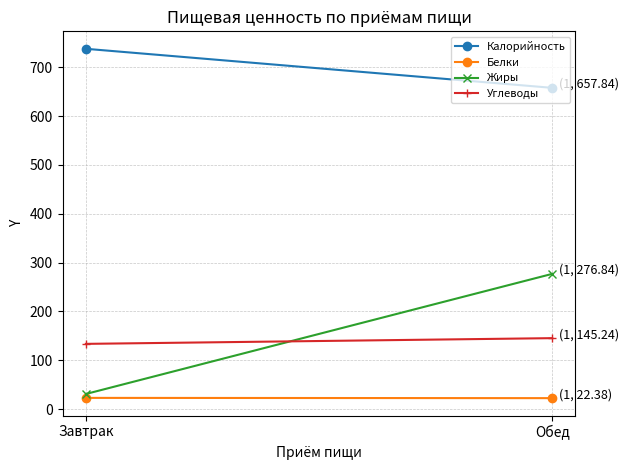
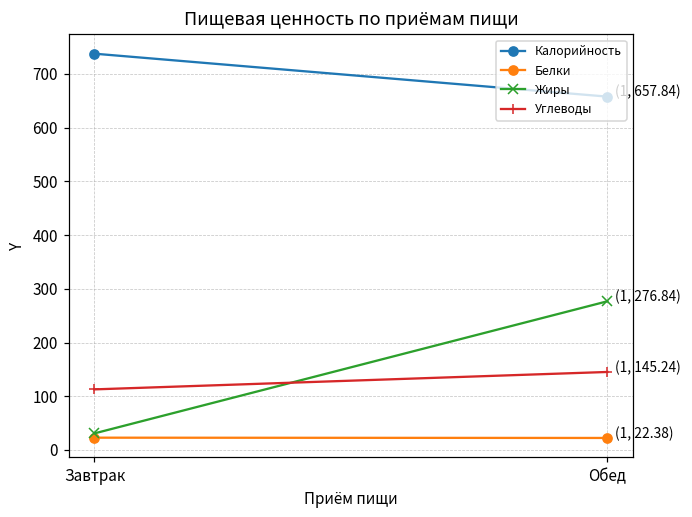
Углеводы, Завтрак: 130 -> 110
